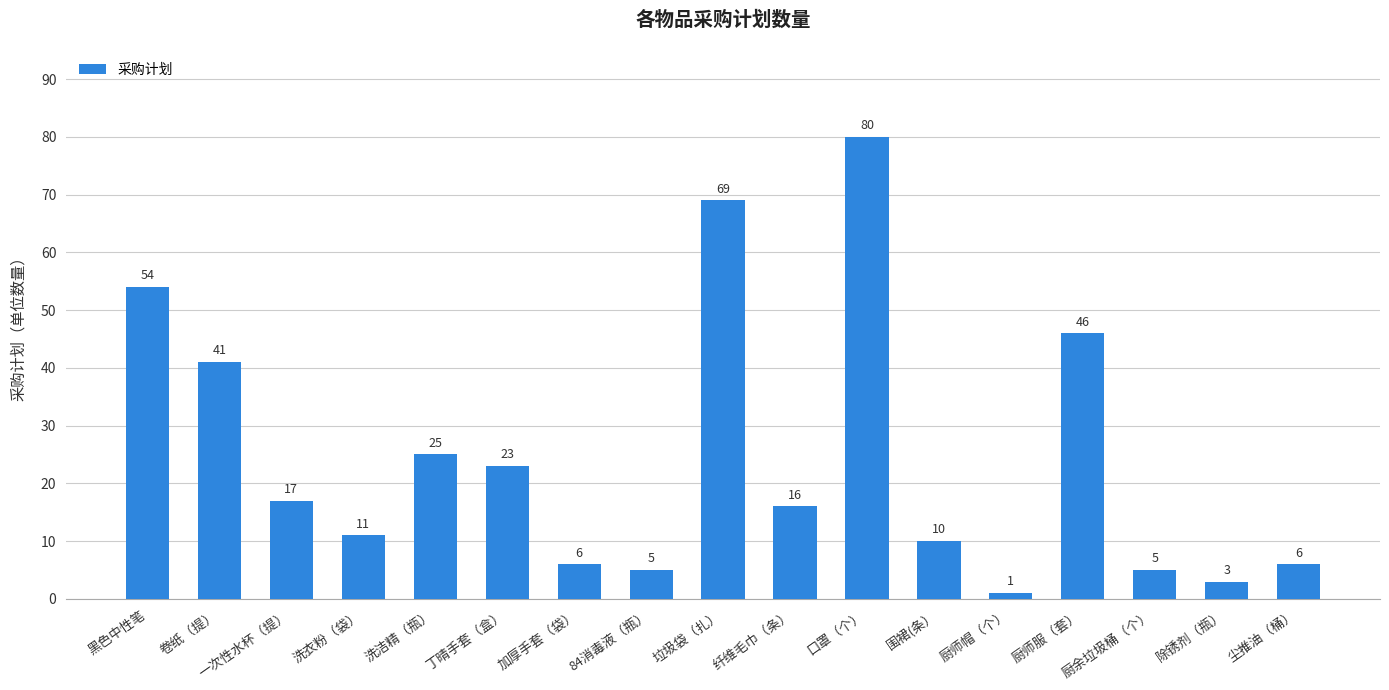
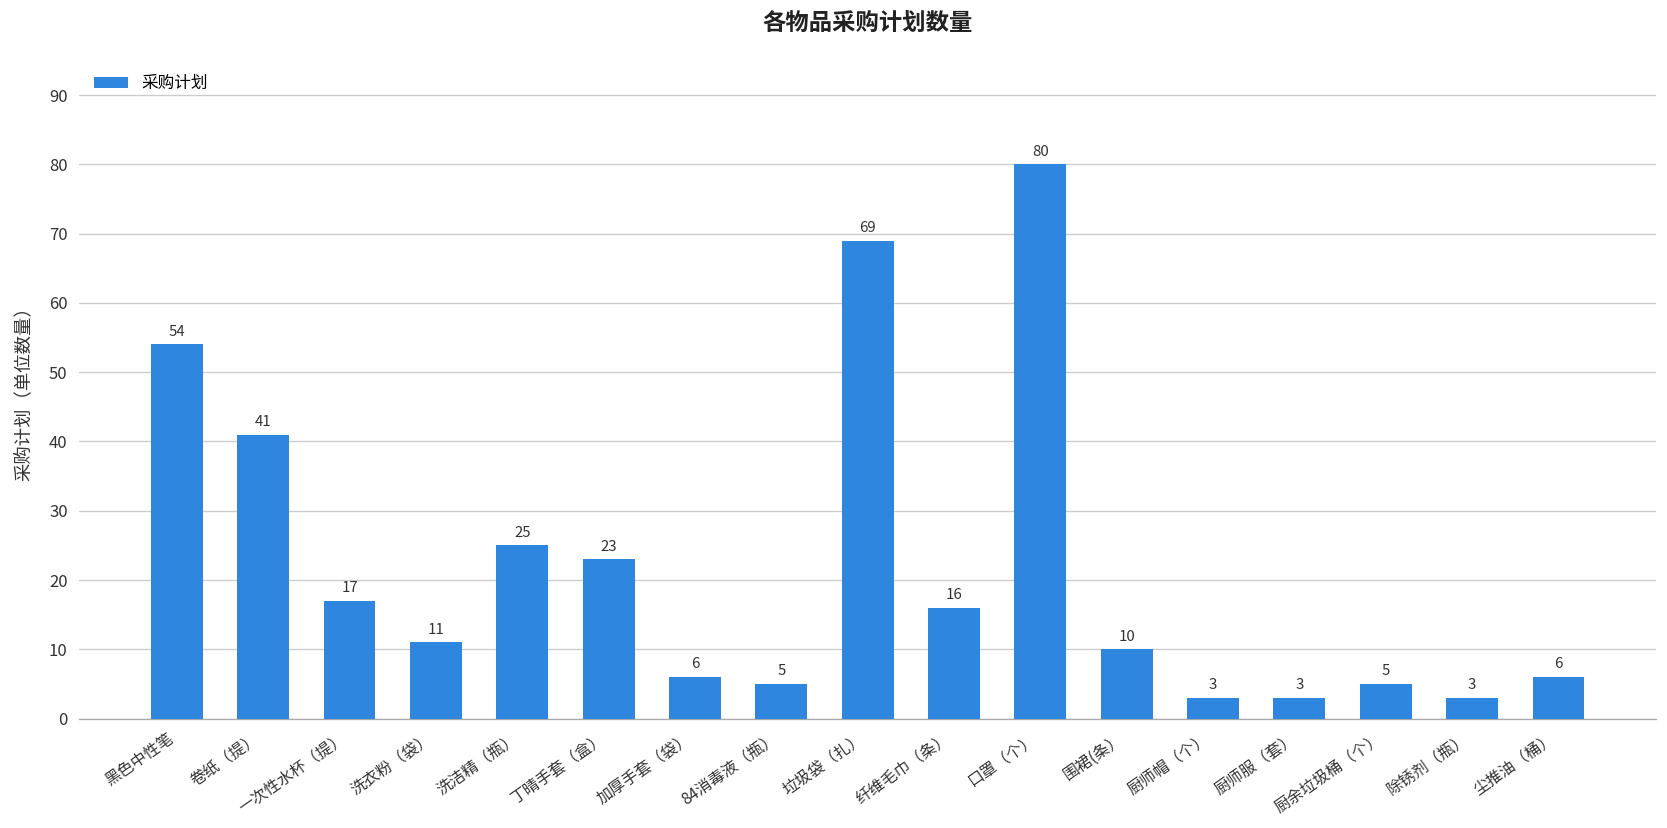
厨师帽（个）: 1 -> 3
厨师服（套）: 46 -> 3
